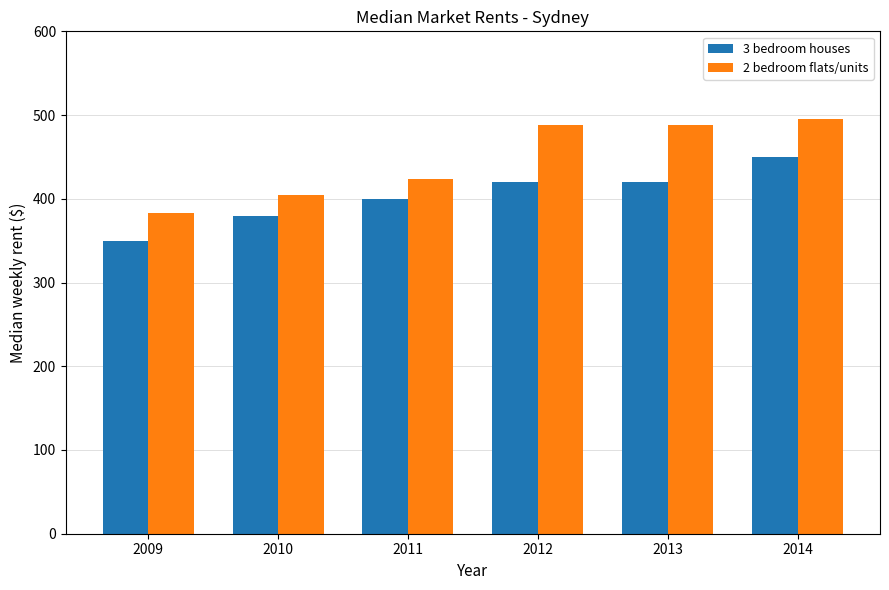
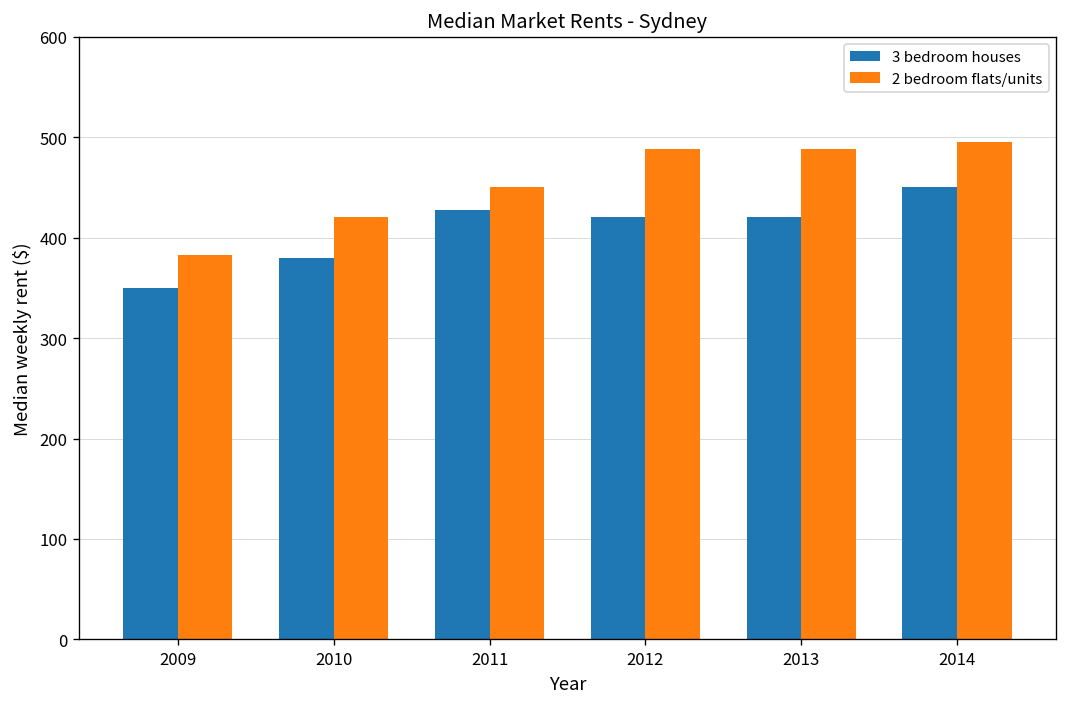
2 bedroom flats/units, 2010: 400 -> 420
3 bedroom houses, 2011: 400 -> 430
2 bedroom flats/units, 2011: 420 -> 450
